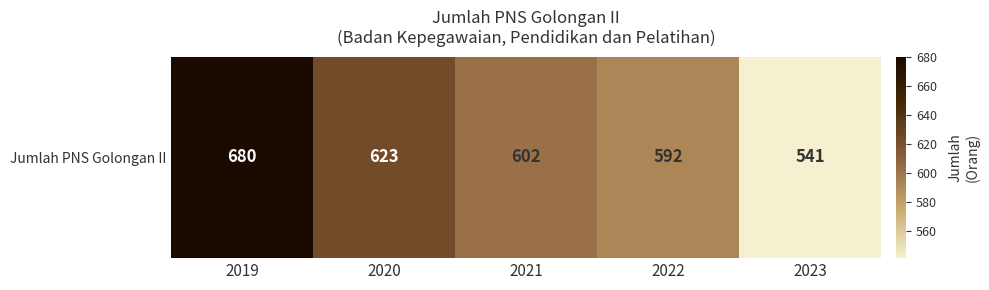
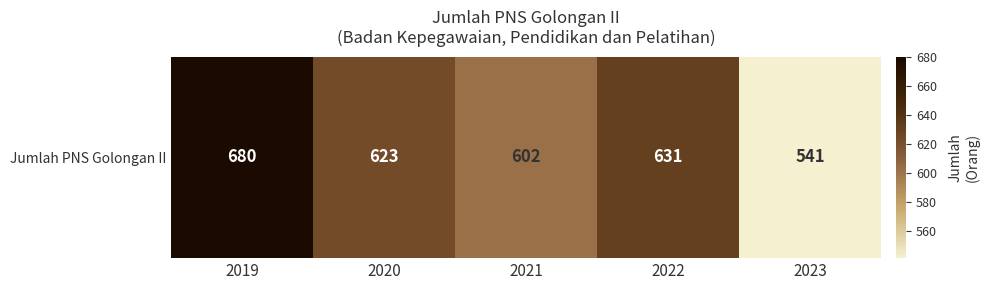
Jumlah PNS Golongan II, 2022: 592 -> 631
